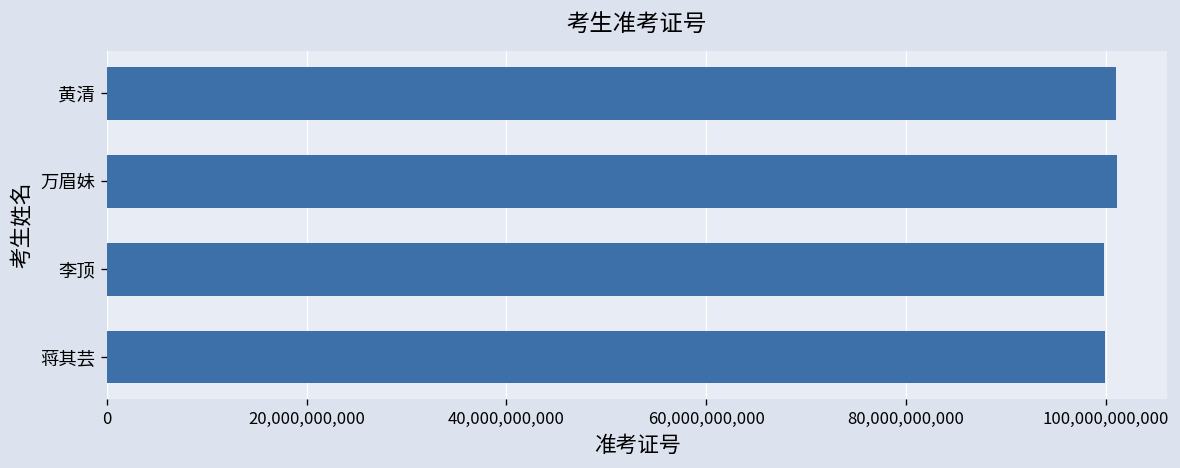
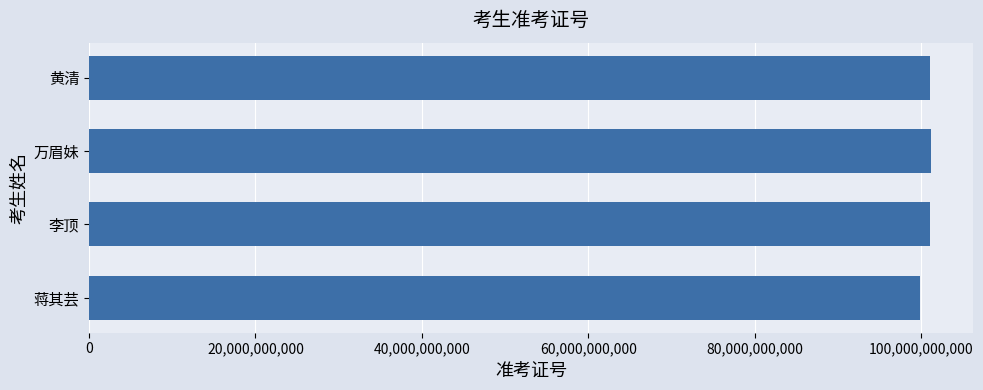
李顶: 100,000,000,000 -> 101,000,000,000
